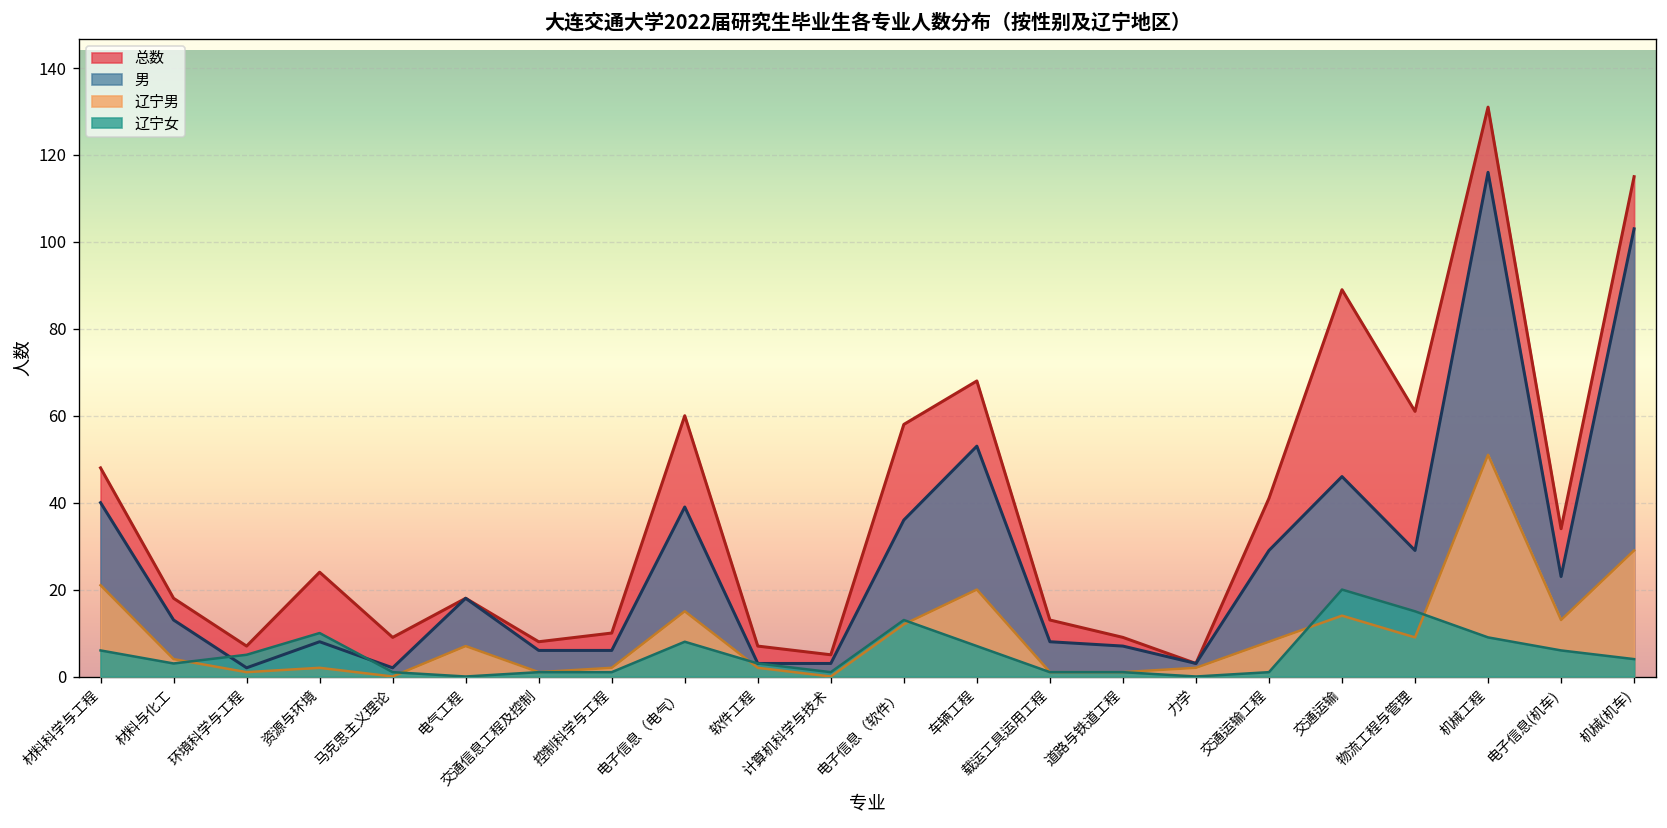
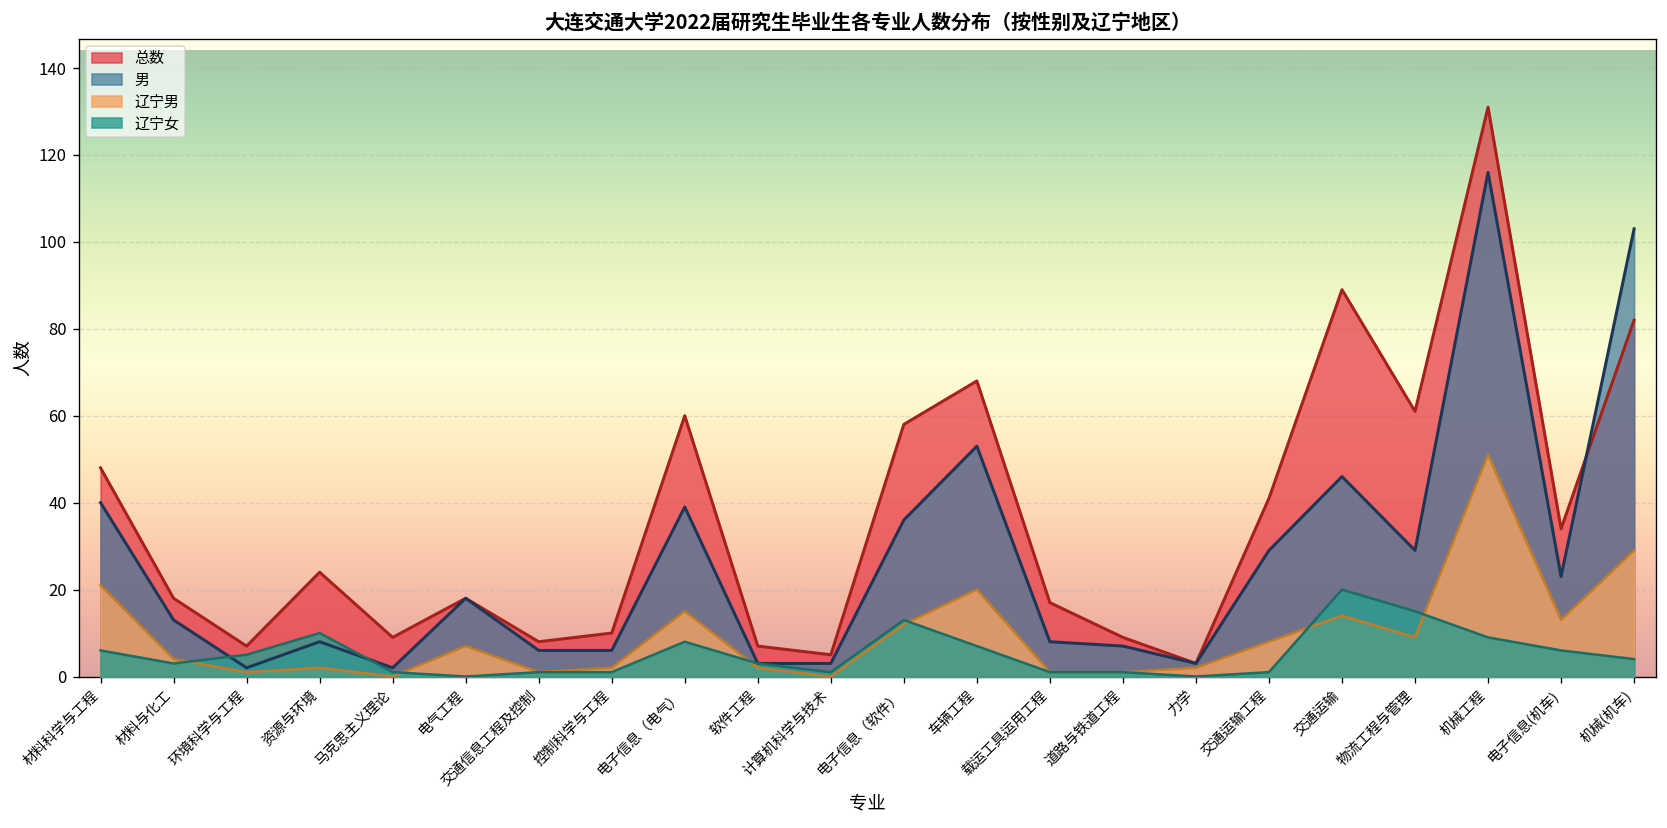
总数, 载运工具运用工程: 13 -> 17
总数, 机械(机车): 115 -> 82
